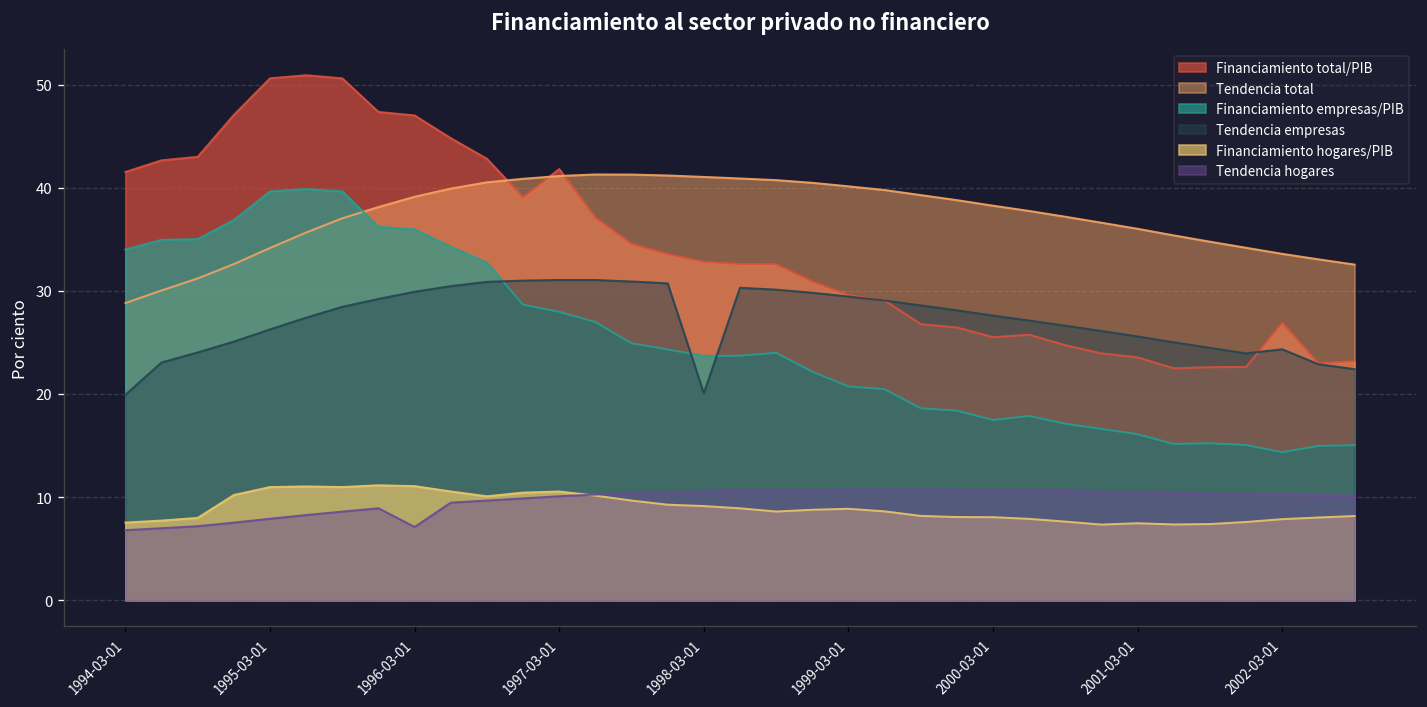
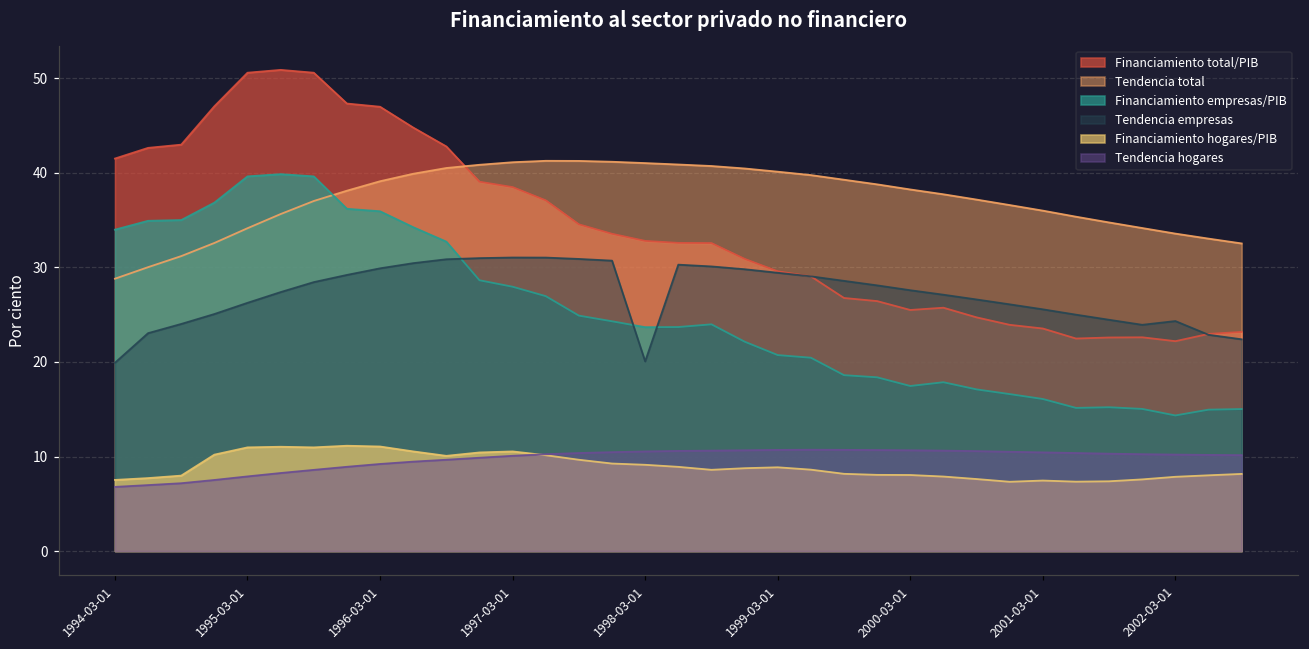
Tendencia hogares, 1996-03-01: 7 -> 9
Financiamiento total/PIB, 1997-03-01: 42 -> 39
Financiamiento total/PIB, 2002-03-01: 27 -> 22
